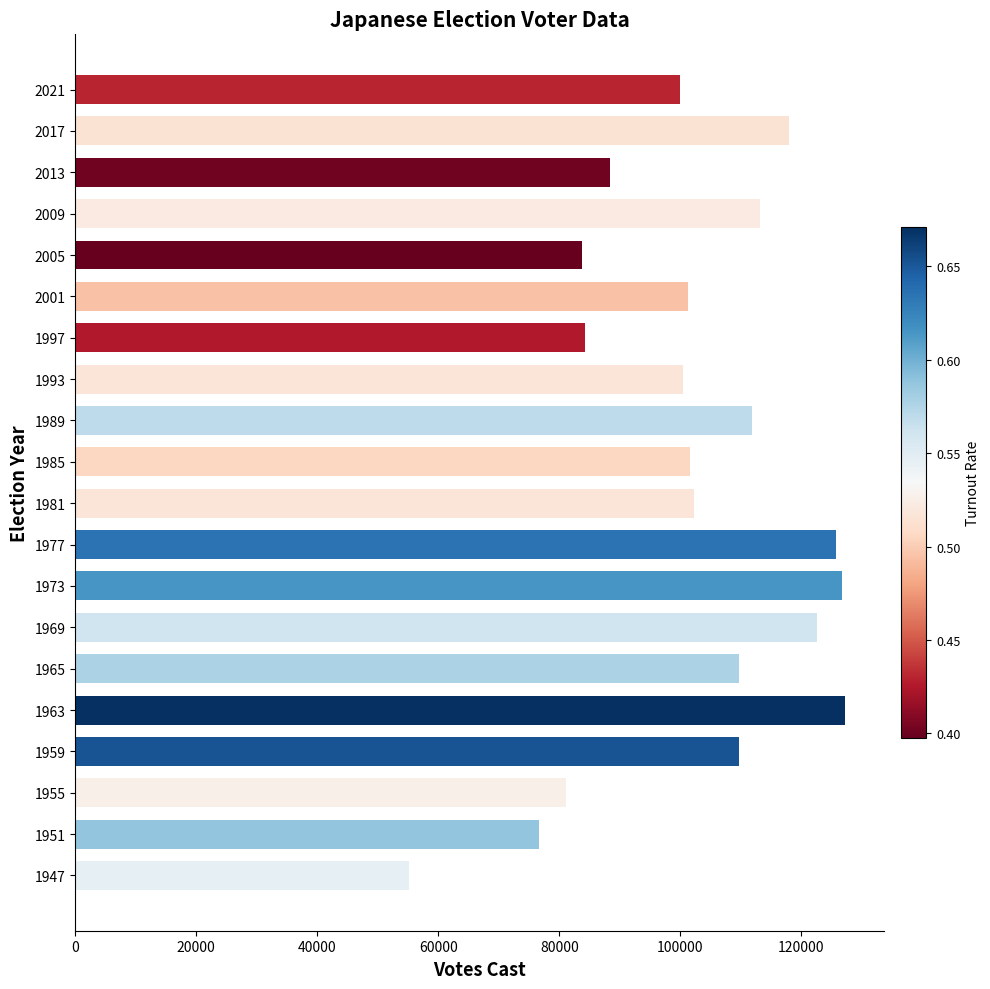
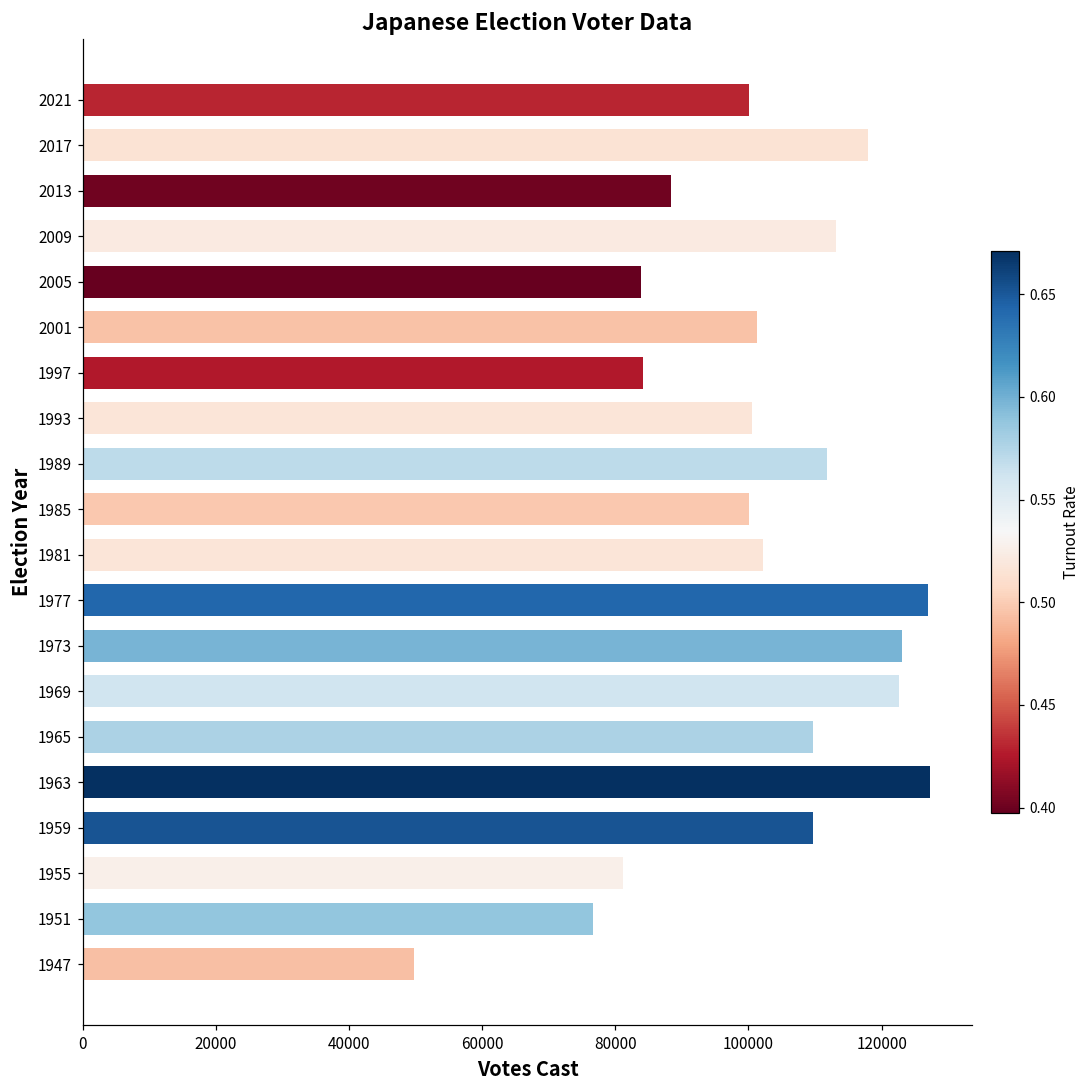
1985: 102000 -> 100000
1977: 126000 -> 127000
1973: 127000 -> 123000
1947: 55000 -> 50000
